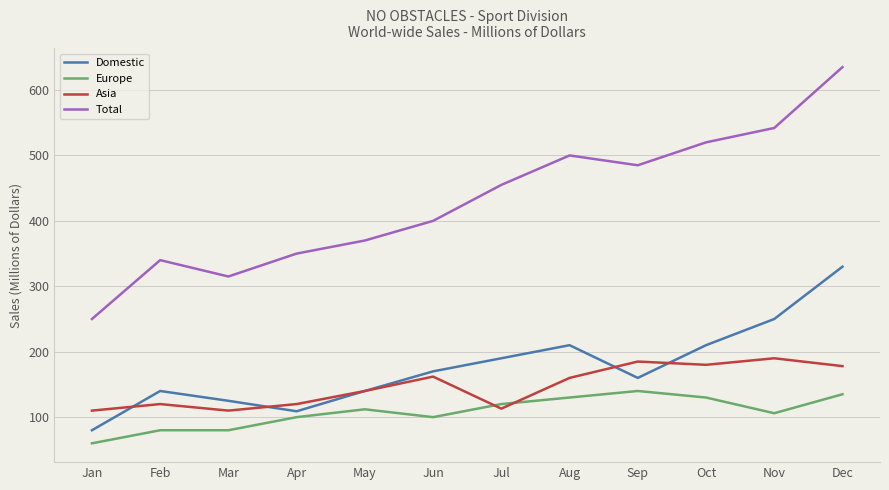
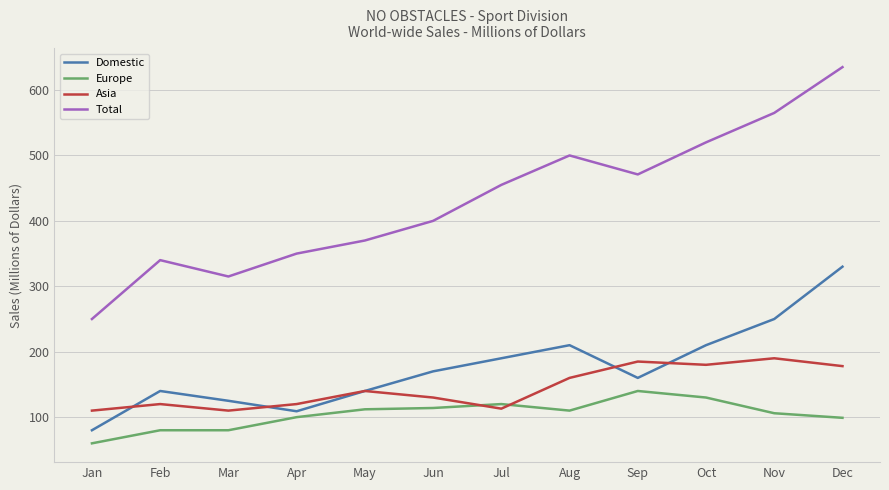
Europe, Jun: 100 -> 110
Asia, Jun: 160 -> 130
Europe, Aug: 130 -> 110
Total, Sep: 490 -> 470
Total, Nov: 540 -> 570
Europe, Dec: 140 -> 100
